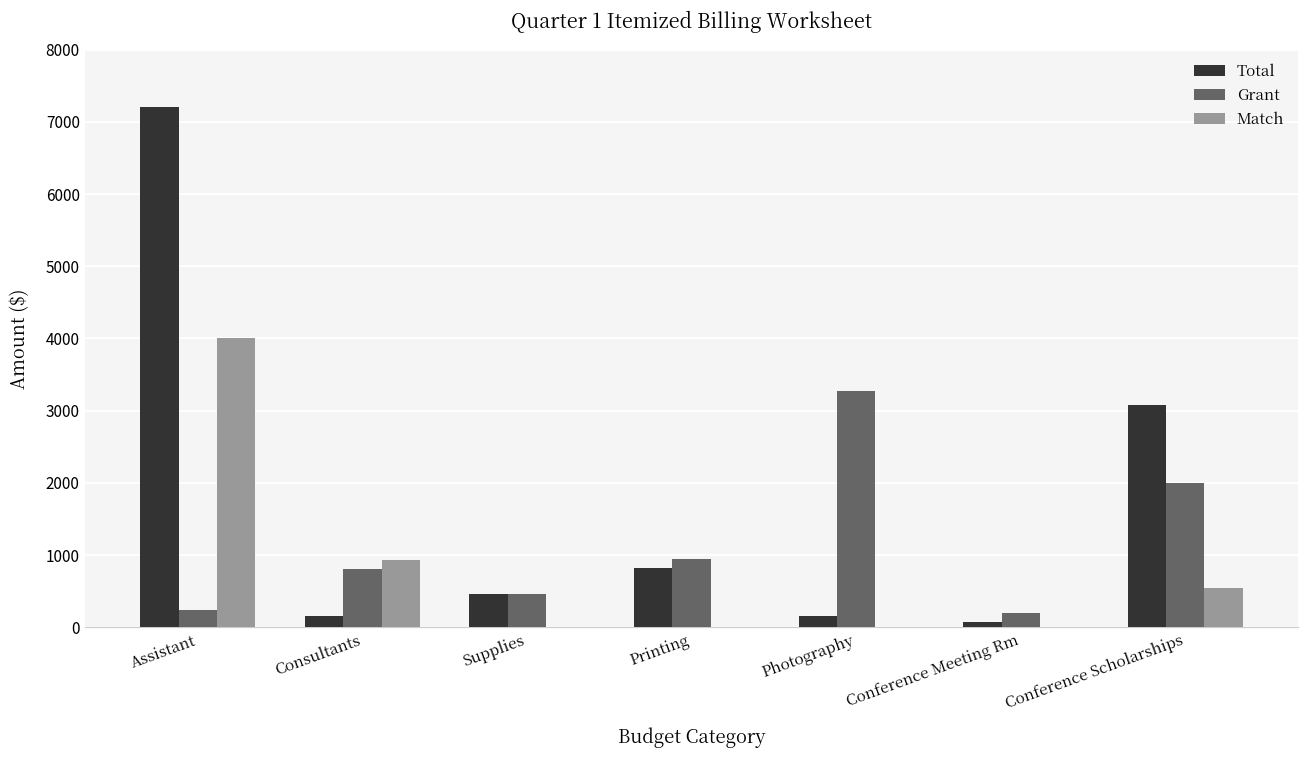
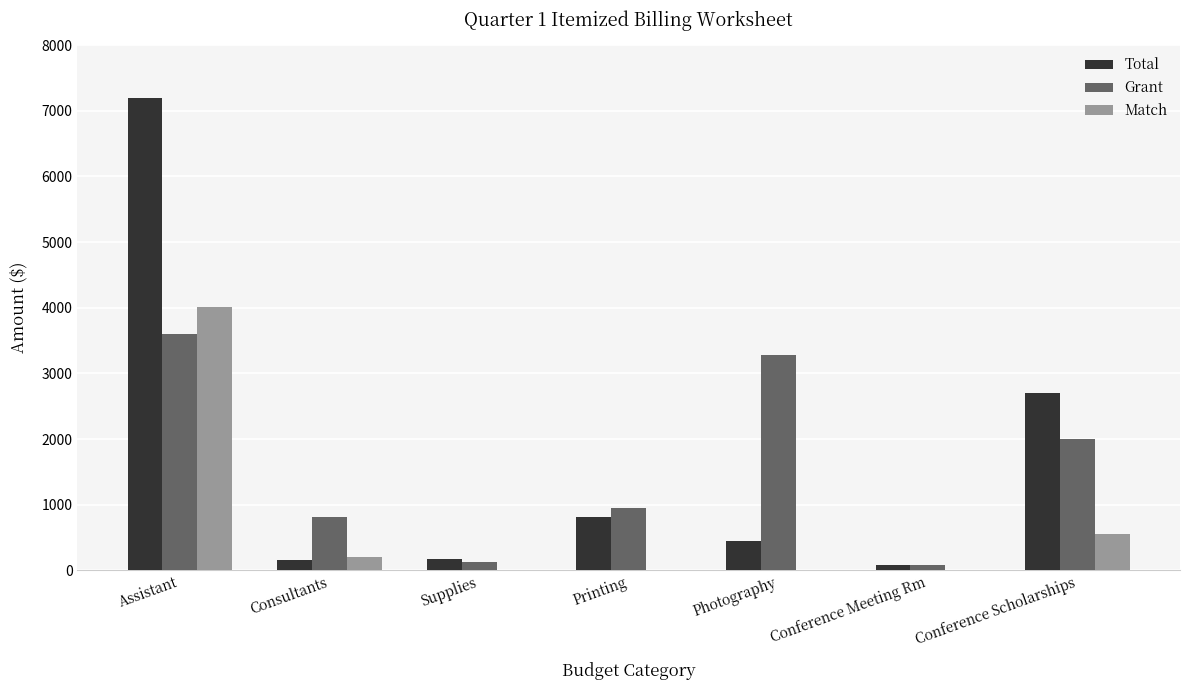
Grant, Assistant: 200 -> 3600
Match, Consultants: 900 -> 200
Total, Supplies: 500 -> 200
Grant, Supplies: 500 -> 100
Total, Photography: 200 -> 400
Grant, Conference Meeting Rm: 200 -> 100
Total, Conference Scholarships: 3100 -> 2700
